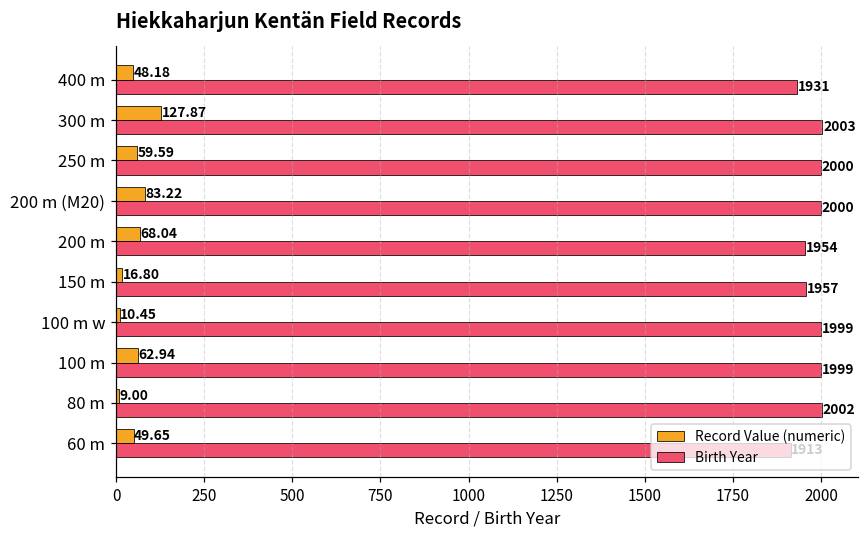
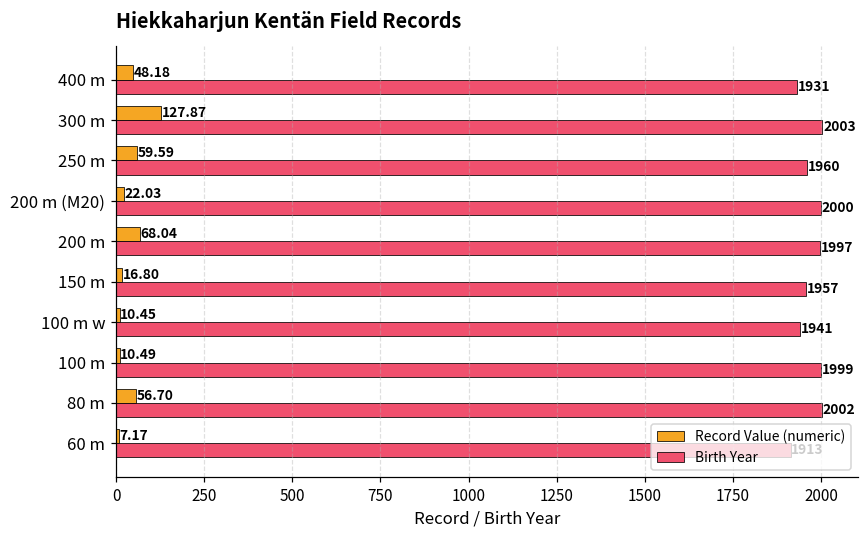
Birth Year, 250 m: 2000 -> 1960
Record Value (numeric), 200 m (M20): 83.22 -> 22.03
Birth Year, 200 m: 1954 -> 1997
Birth Year, 100 m w: 1999 -> 1941
Record Value (numeric), 100 m: 62.94 -> 10.49
Record Value (numeric), 80 m: 9.00 -> 56.70
Record Value (numeric), 60 m: 49.65 -> 7.17
